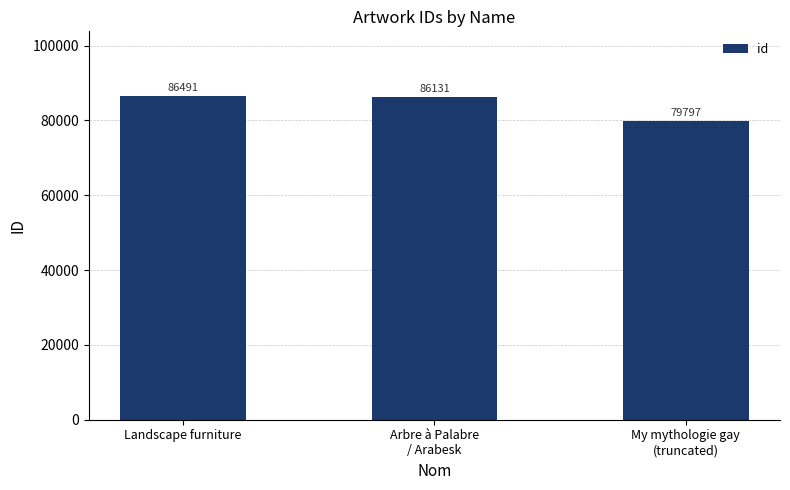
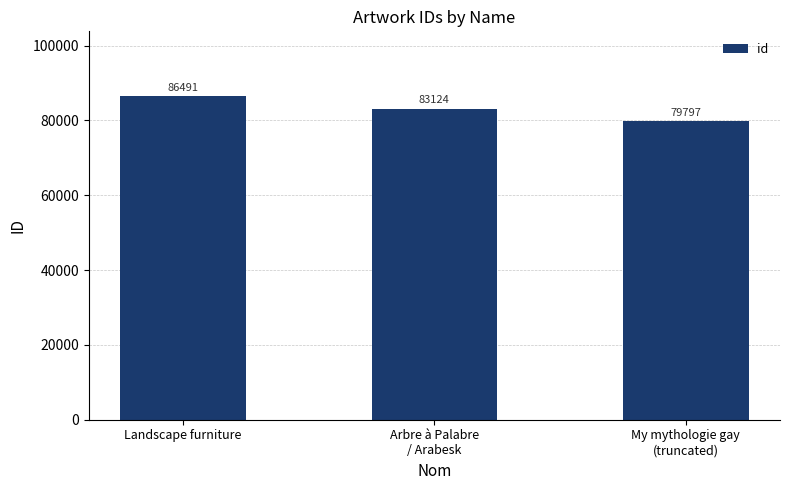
Arbre à Palabre / Arabesk: 86131 -> 83124
